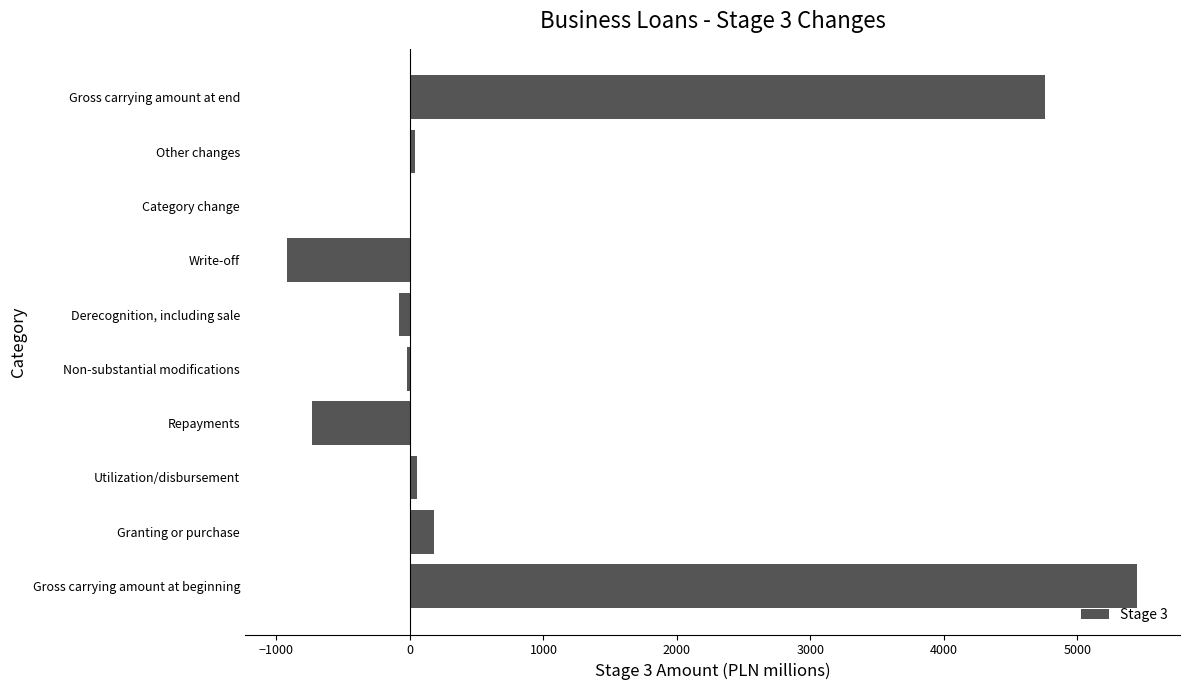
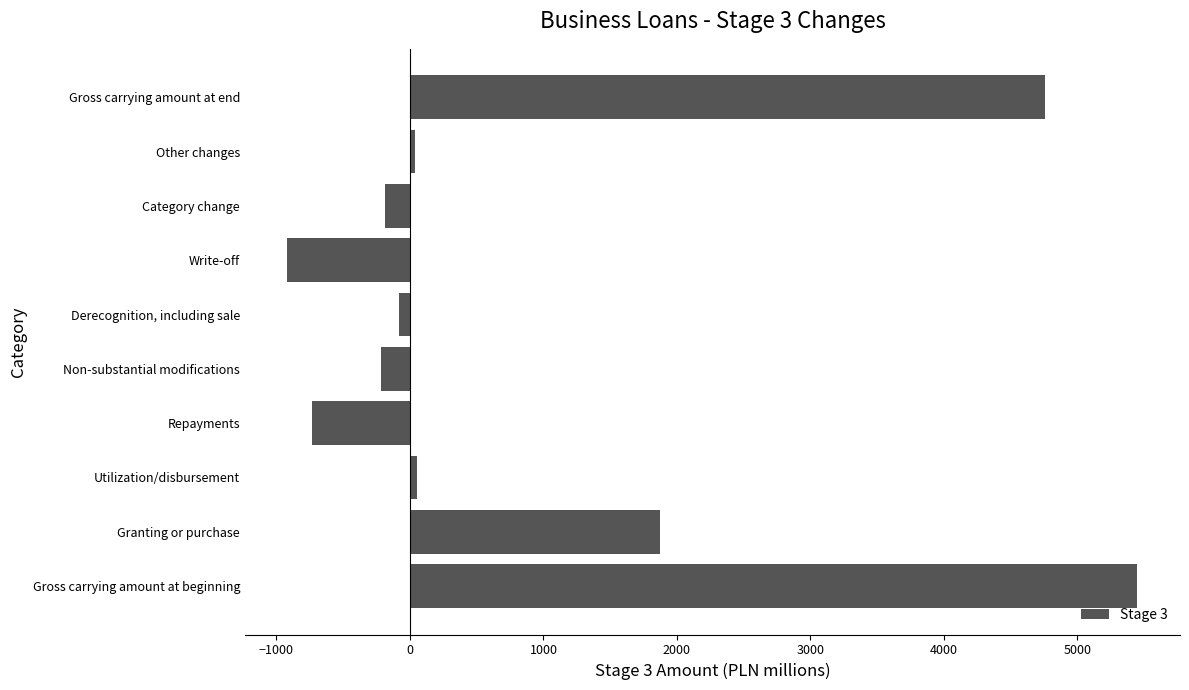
Category change: 0 -> -180
Non-substantial modifications: -30 -> -220
Granting or purchase: 180 -> 1870
